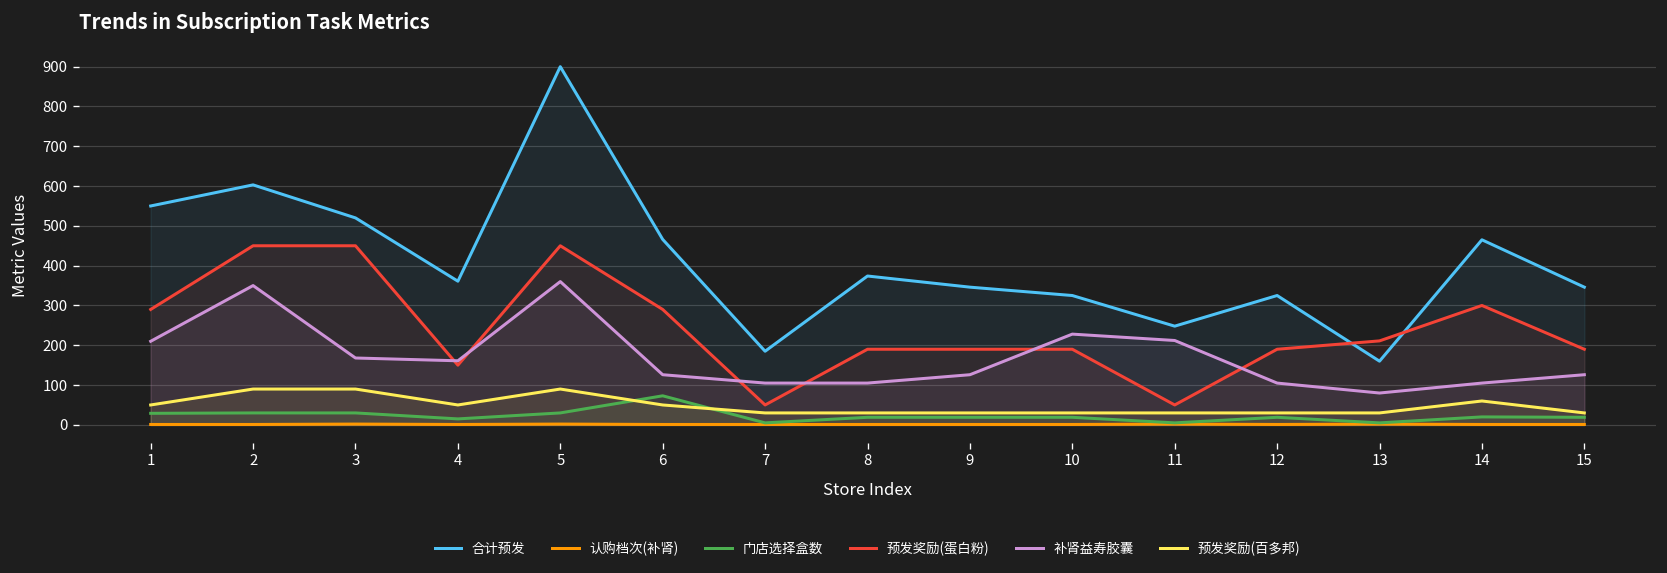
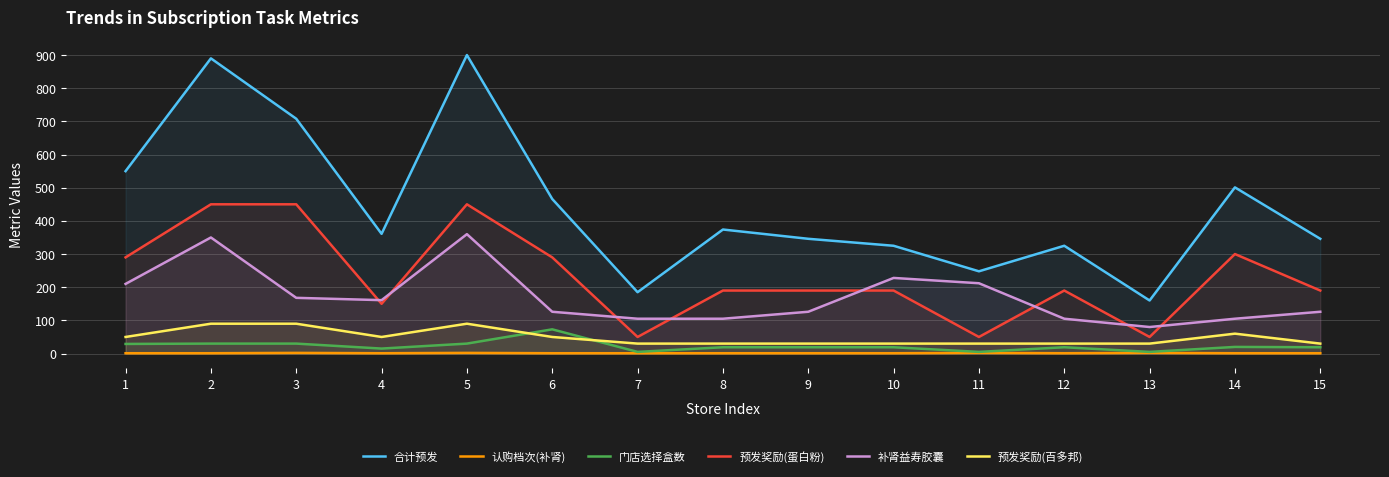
合计预发, 2: 600 -> 890
合计预发, 3: 520 -> 710
预发奖励(蛋白粉), 13: 210 -> 50
合计预发, 14: 470 -> 500
